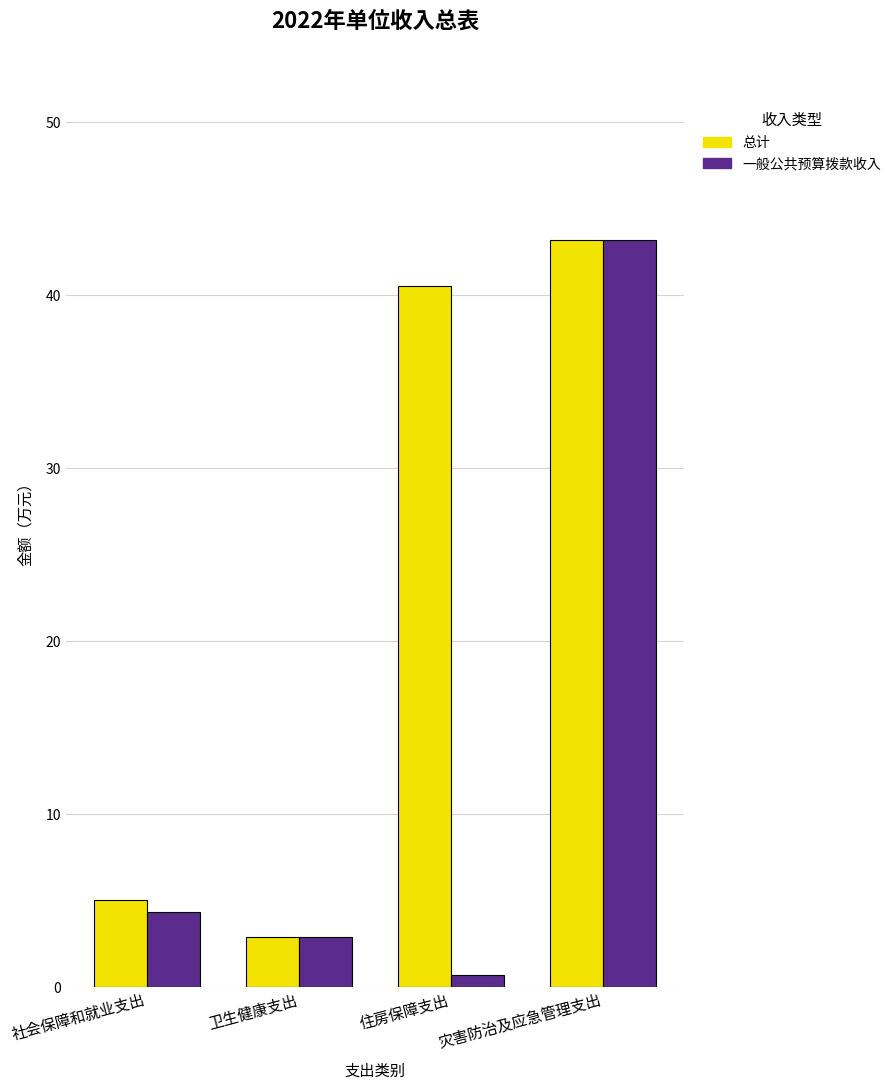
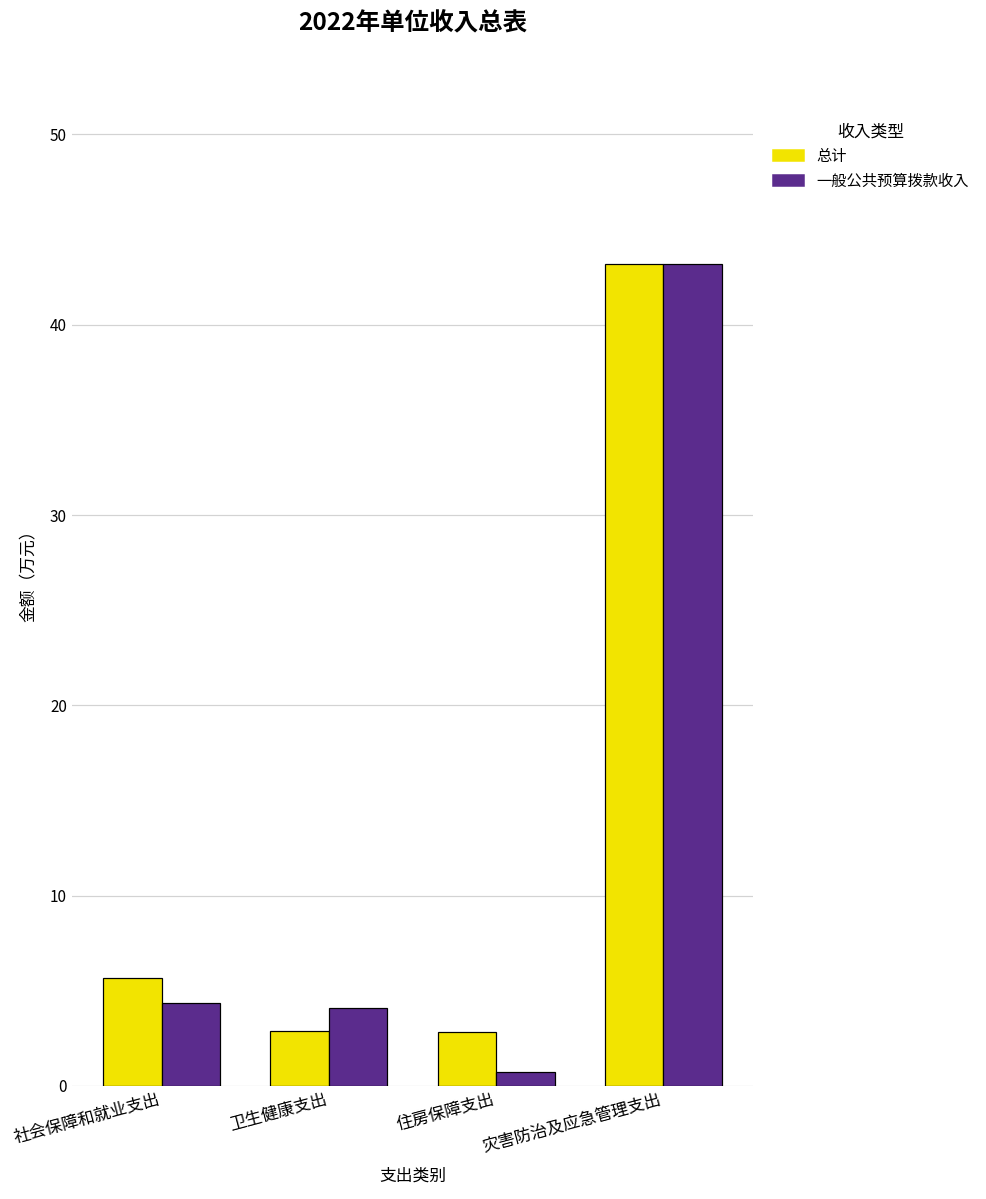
总计, 社会保障和就业支出: 5.0 -> 5.7
一般公共预算拨款收入, 卫生健康支出: 2.9 -> 4.1
总计, 住房保障支出: 40.6 -> 2.8
